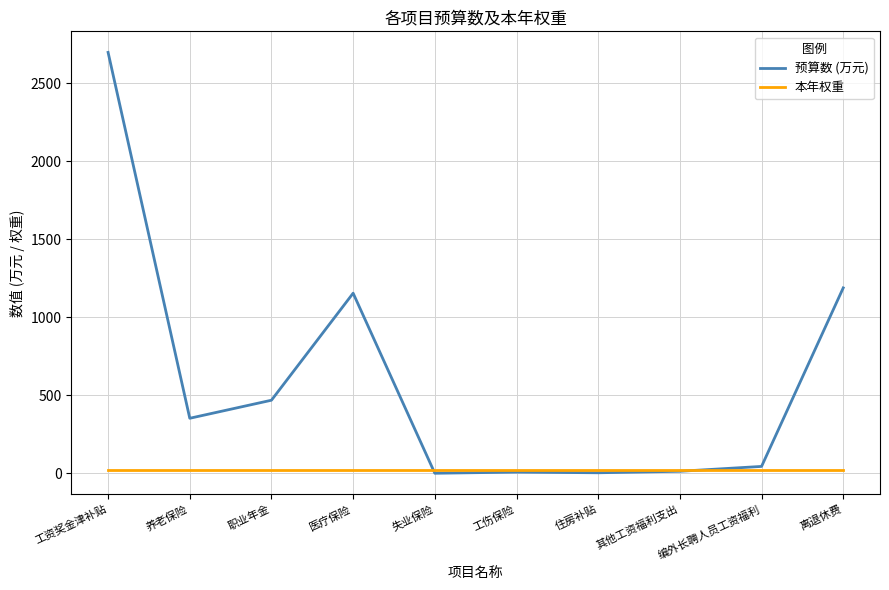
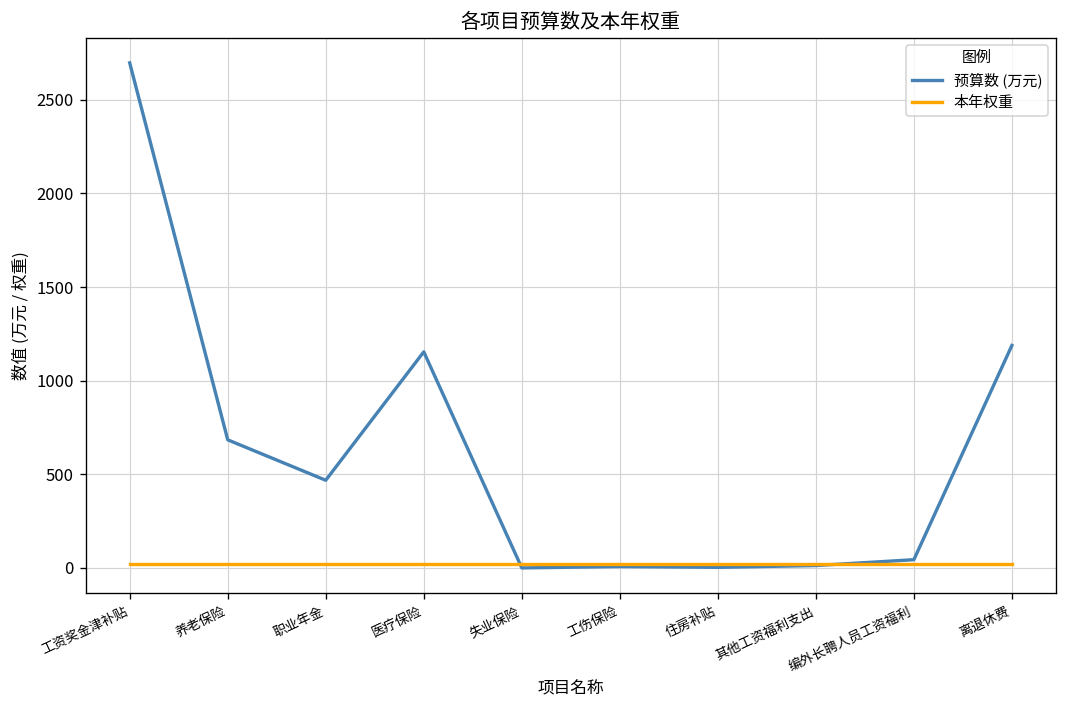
预算数 (万元), 养老保险: 350 -> 680
